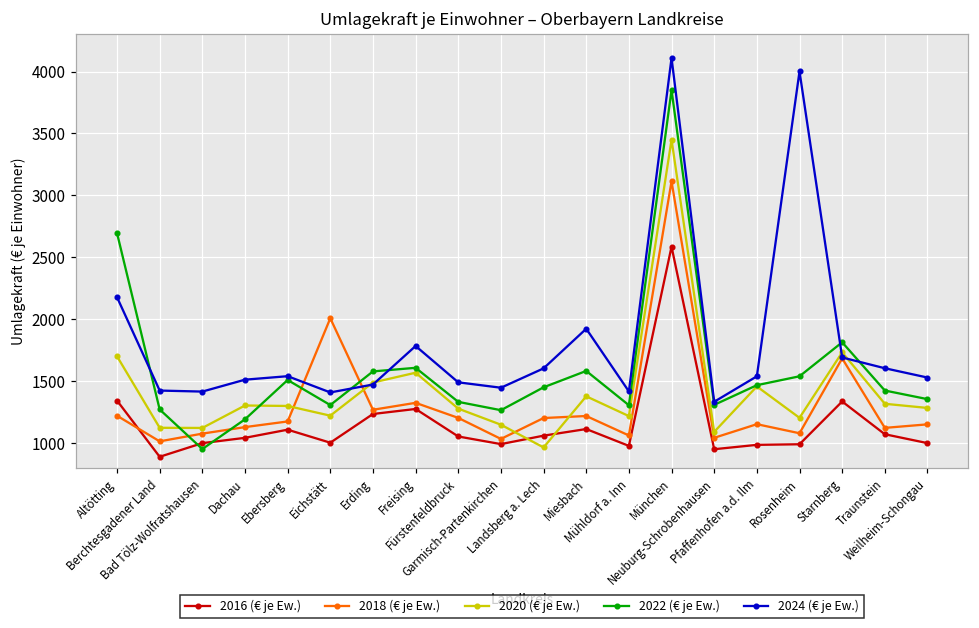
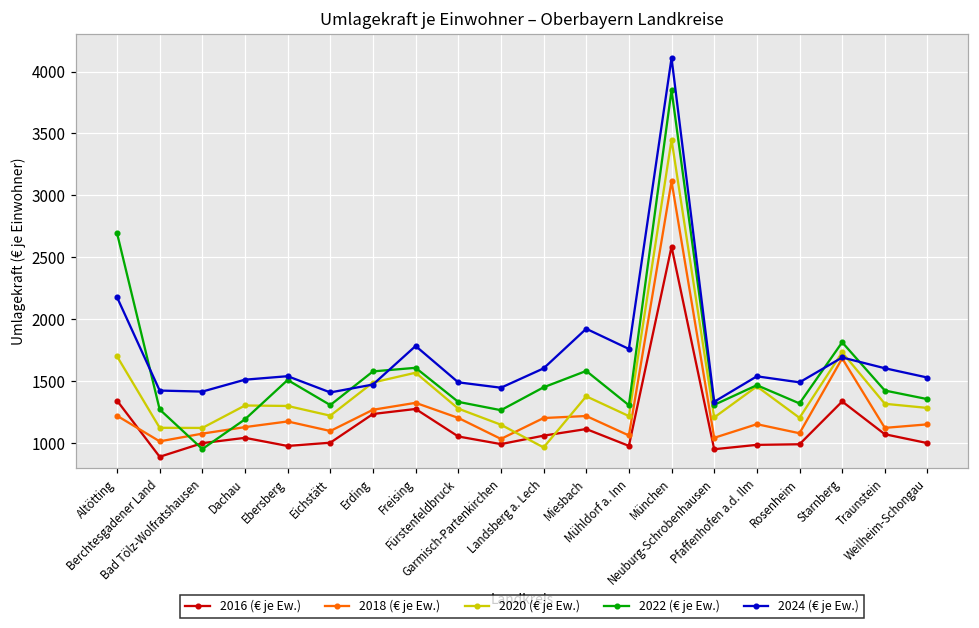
2016 (€ je Ew.), Ebersberg: 1110 -> 980
2018 (€ je Ew.), Eichstätt: 2010 -> 1100
2024 (€ je Ew.), Mühldorf a. Inn: 1420 -> 1760
2020 (€ je Ew.), Neuburg-Schrobenhausen: 1090 -> 1210
2022 (€ je Ew.), Rosenheim: 1540 -> 1320
2024 (€ je Ew.), Rosenheim: 4000 -> 1490
